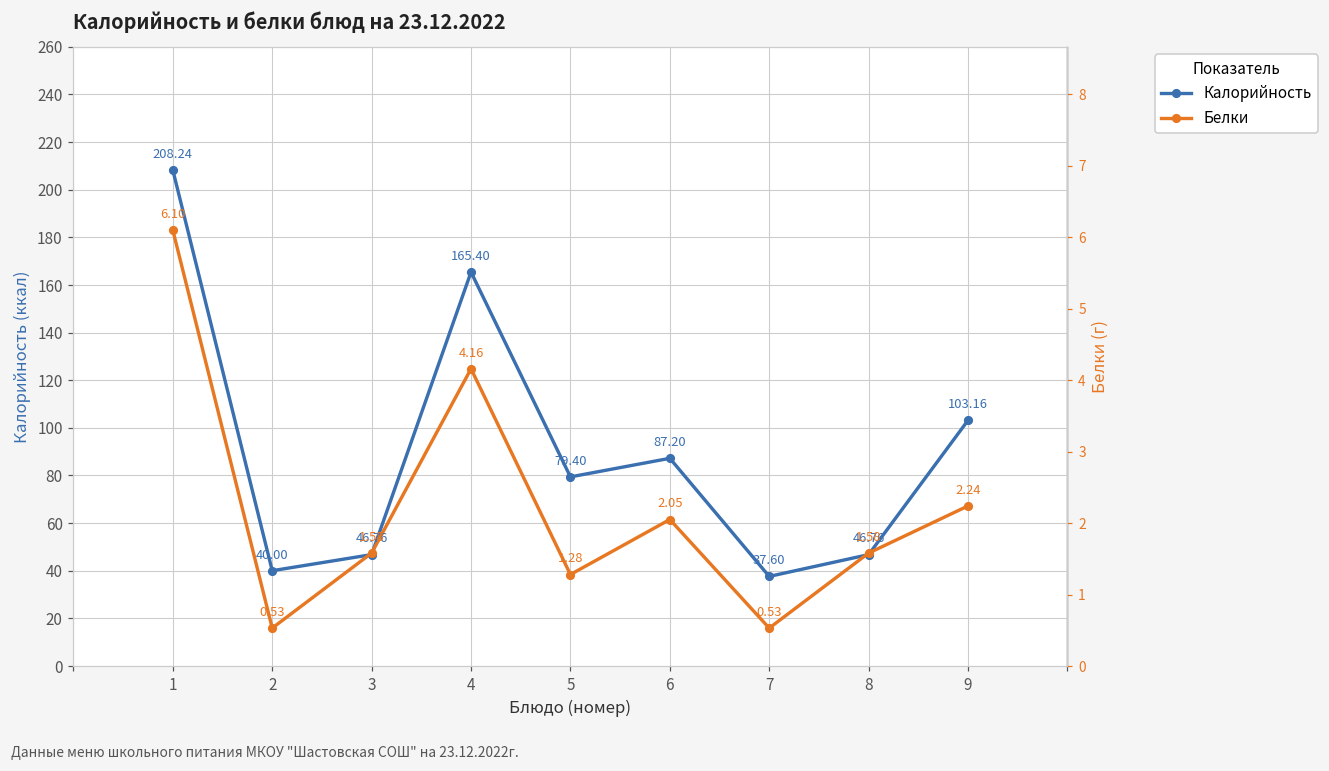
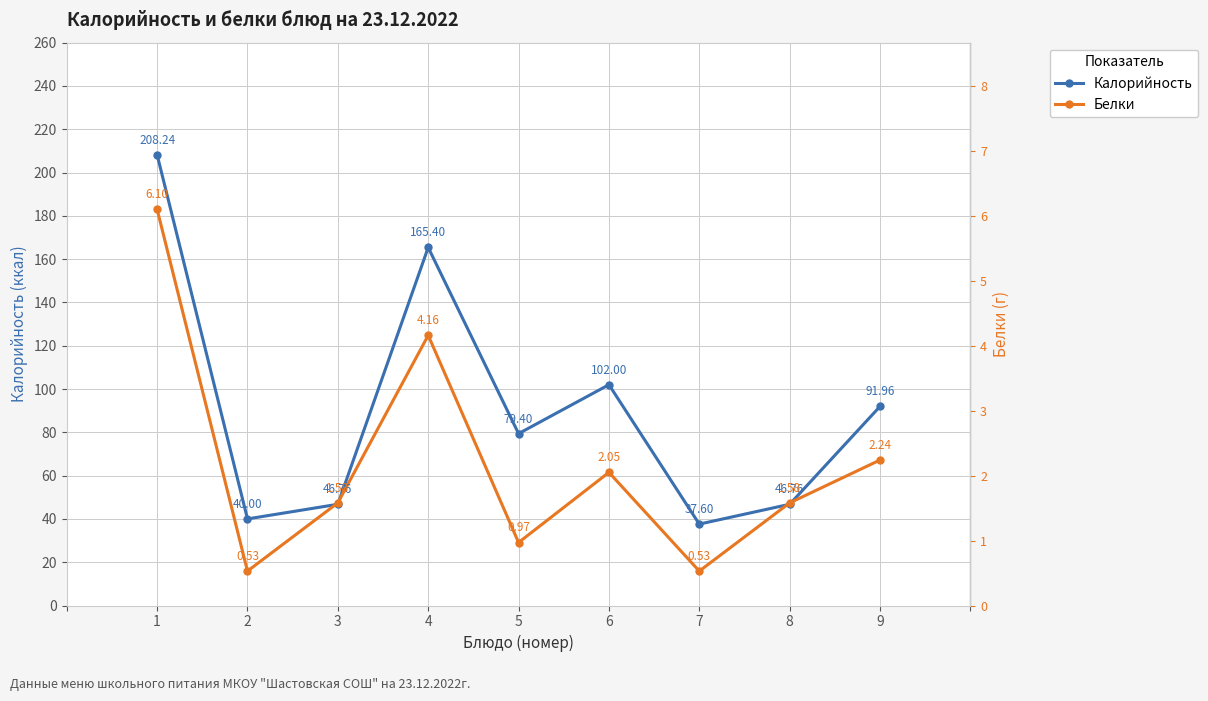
Белки, 5: 1.28 -> 0.97
Калорийность, 6: 87.20 -> 102.00
Калорийность, 9: 103.16 -> 91.96
